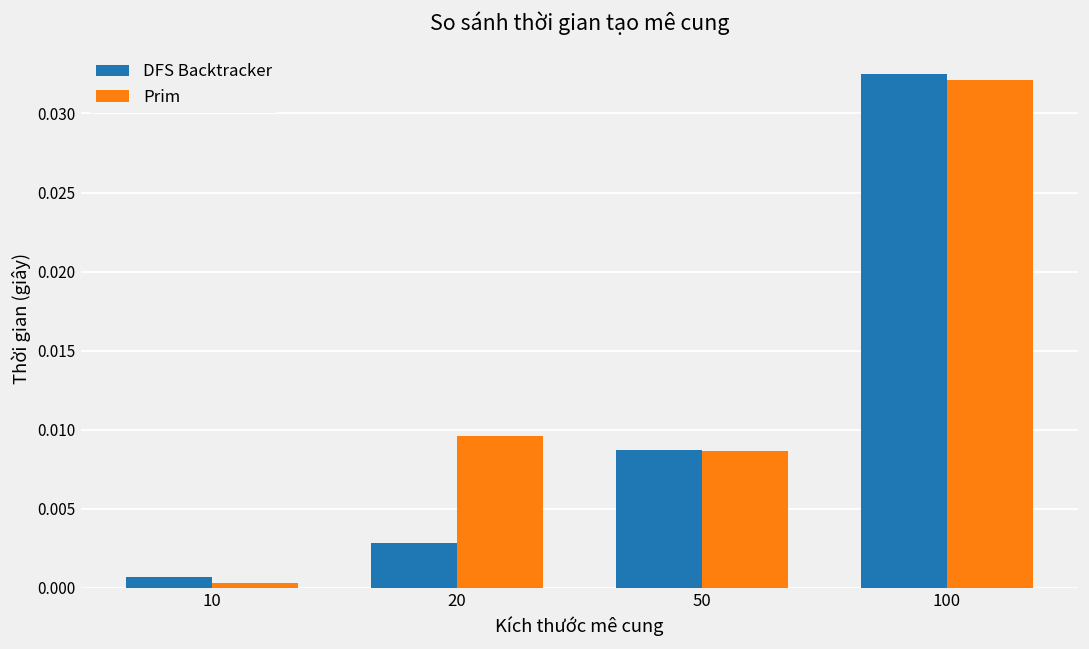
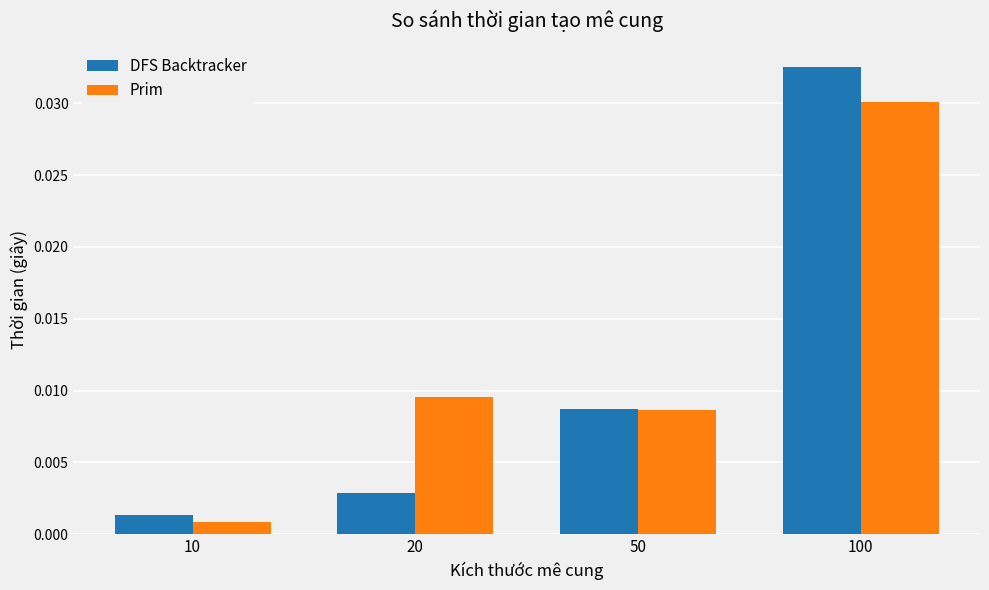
DFS Backtracker, 10: 0.0007 -> 0.0013
Prim, 10: 0.0003 -> 0.0009
Prim, 100: 0.0321 -> 0.0301
